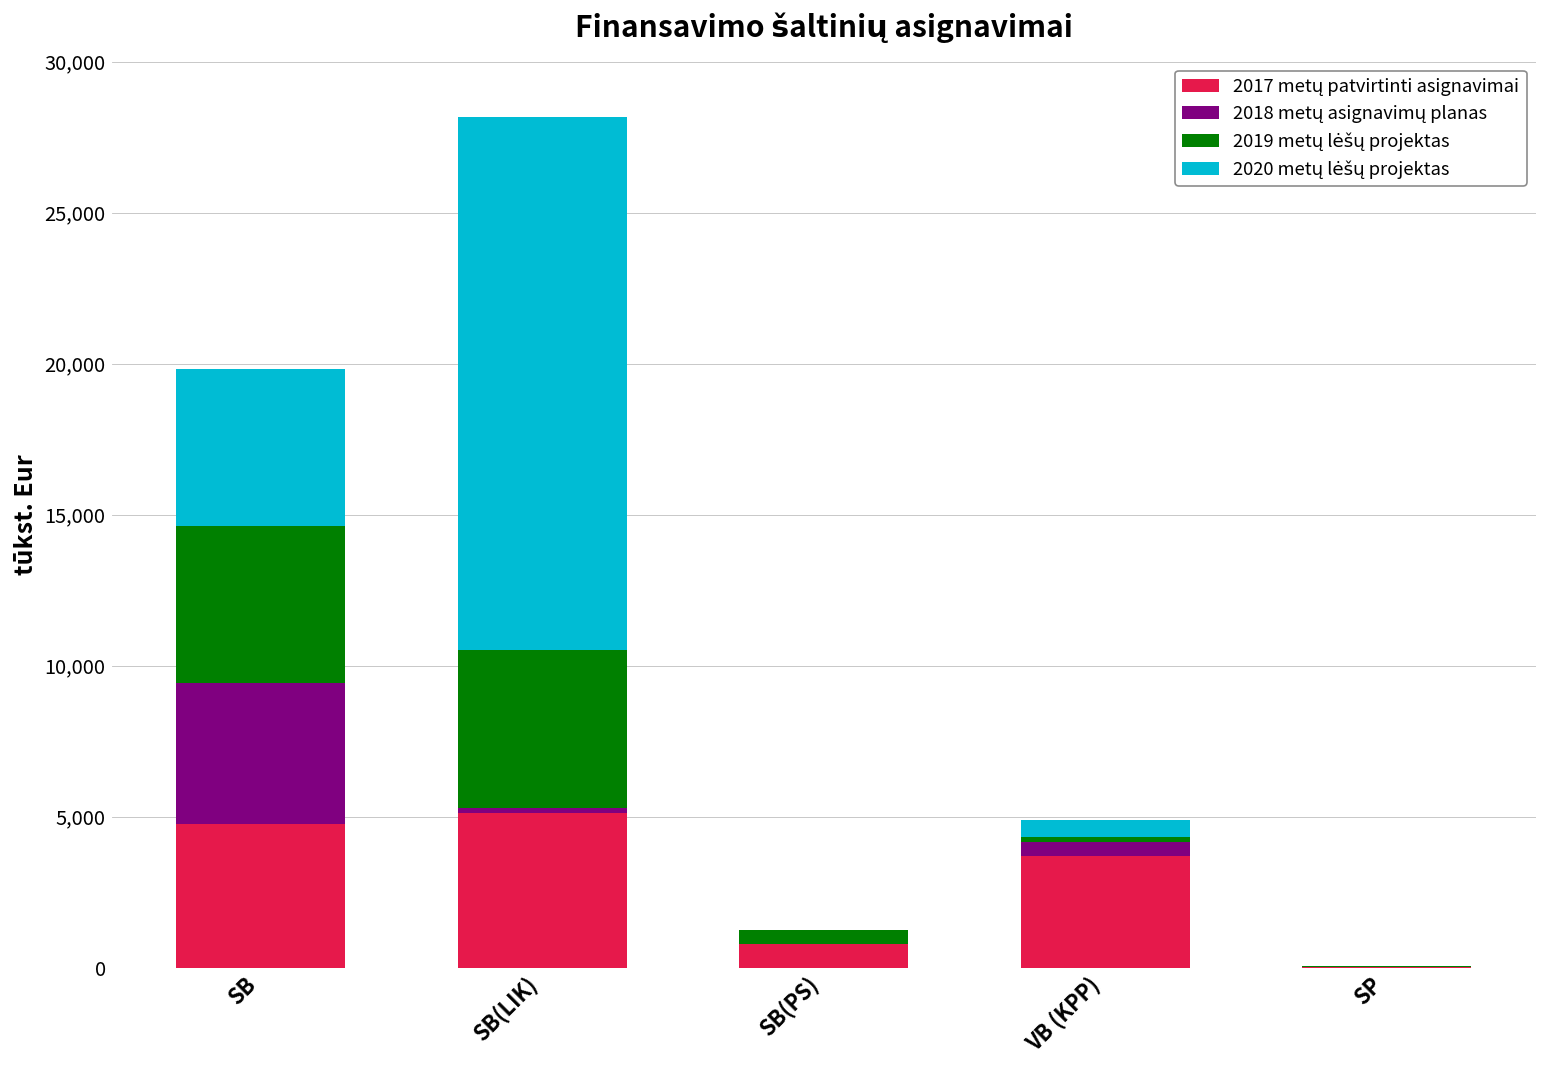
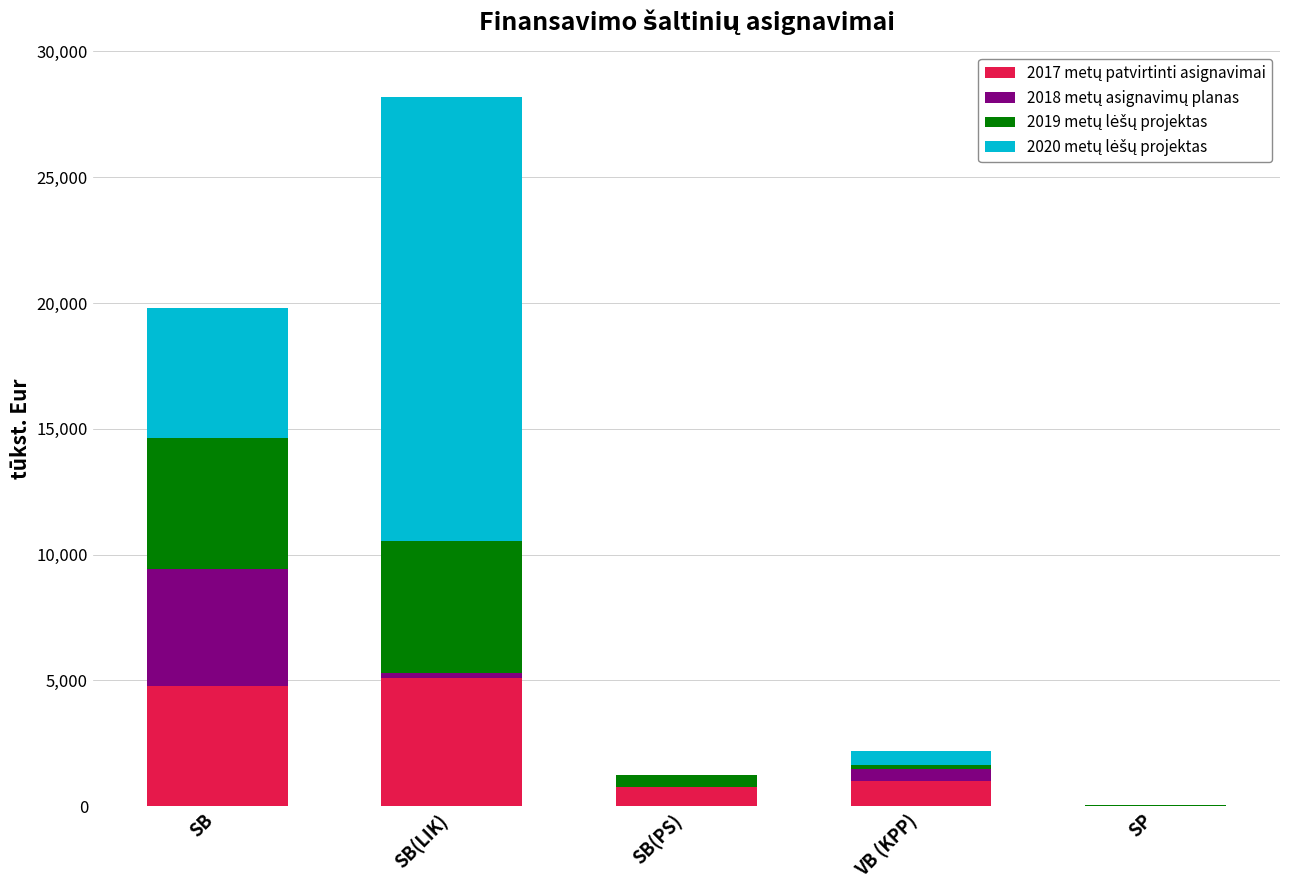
2017 metų patvirtinti asignavimai, VB (KPP): 3,700 -> 1,000
